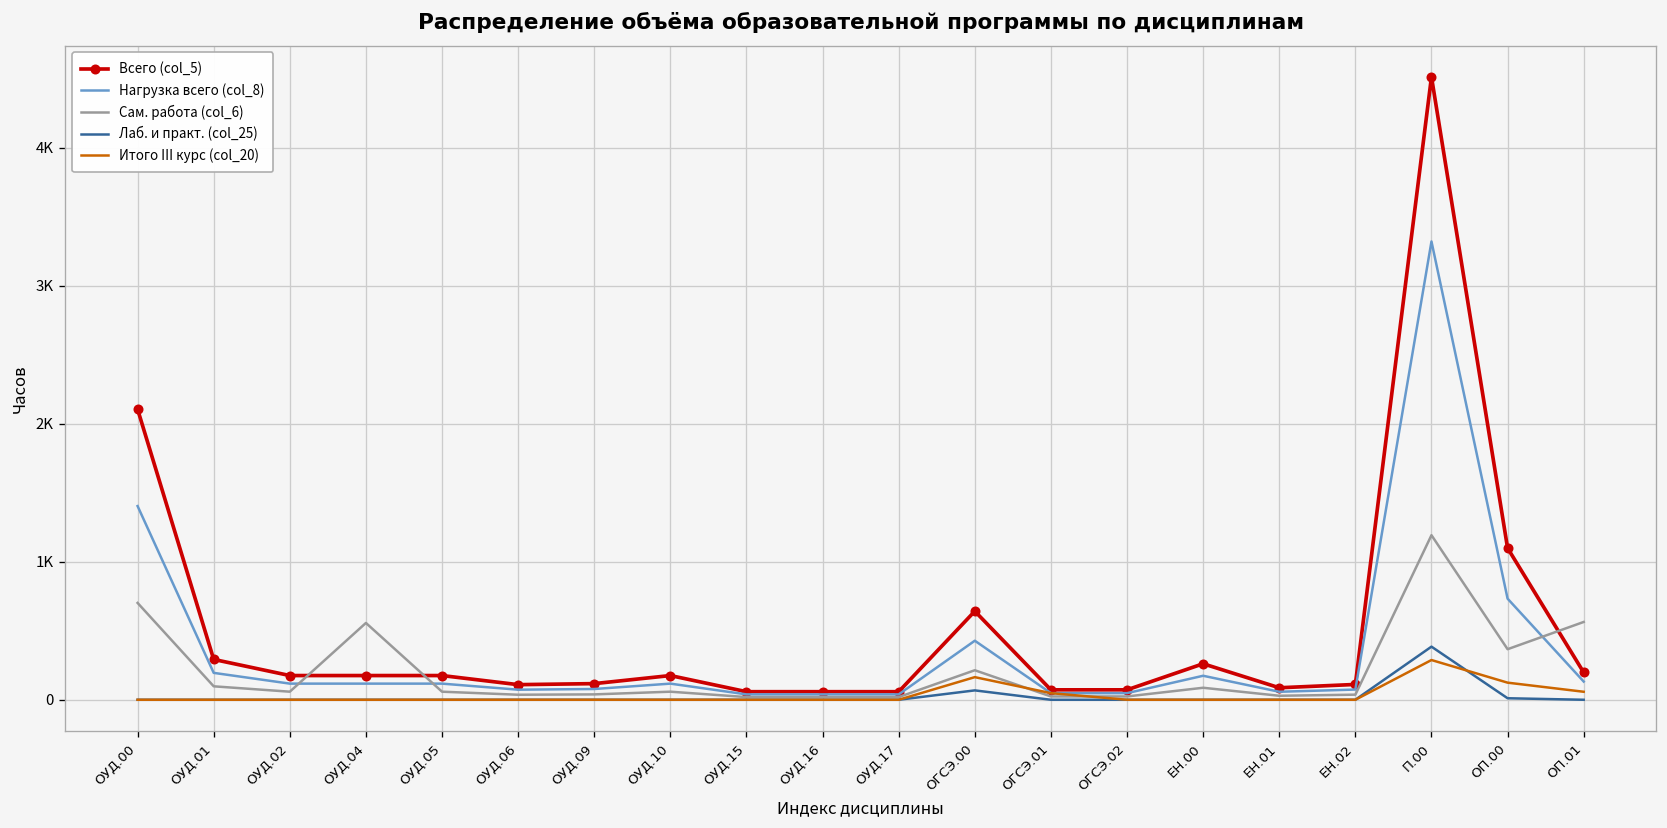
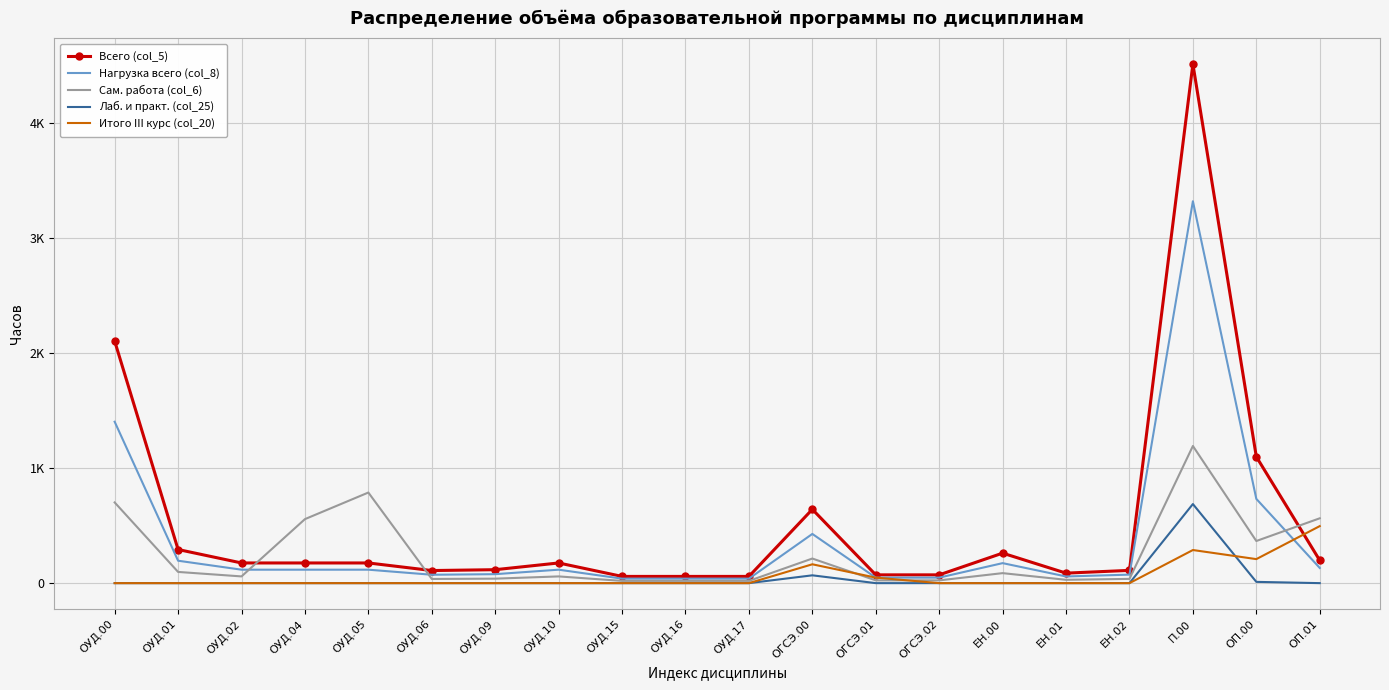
Сам. работа (col_6), ОУД.05: 60 -> 790
Лаб. и практ. (col_25), П.00: 390 -> 690
Итого III курс (col_20), ОП.00: 120 -> 210
Итого III курс (col_20), ОП.01: 60 -> 500
